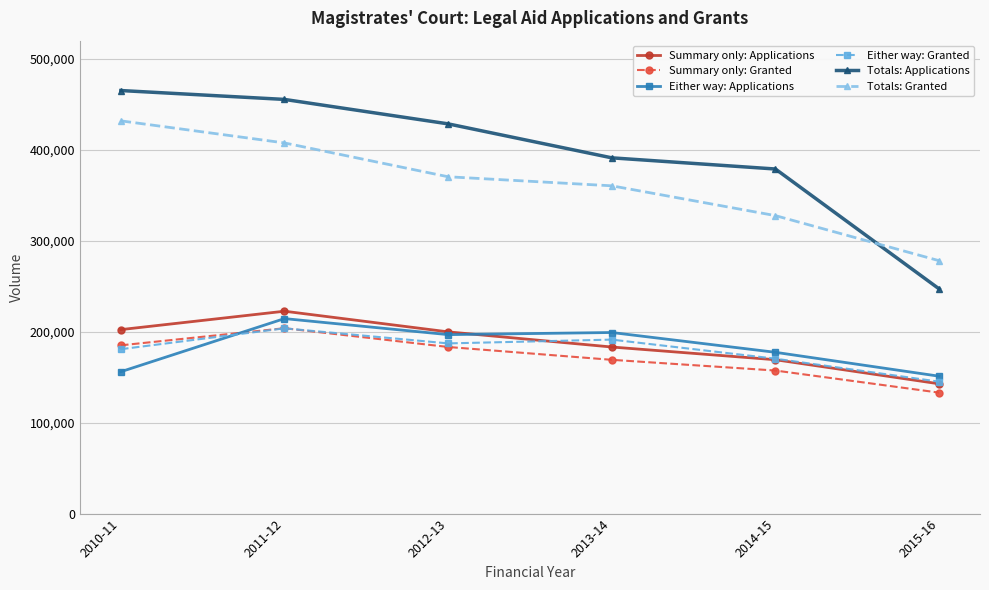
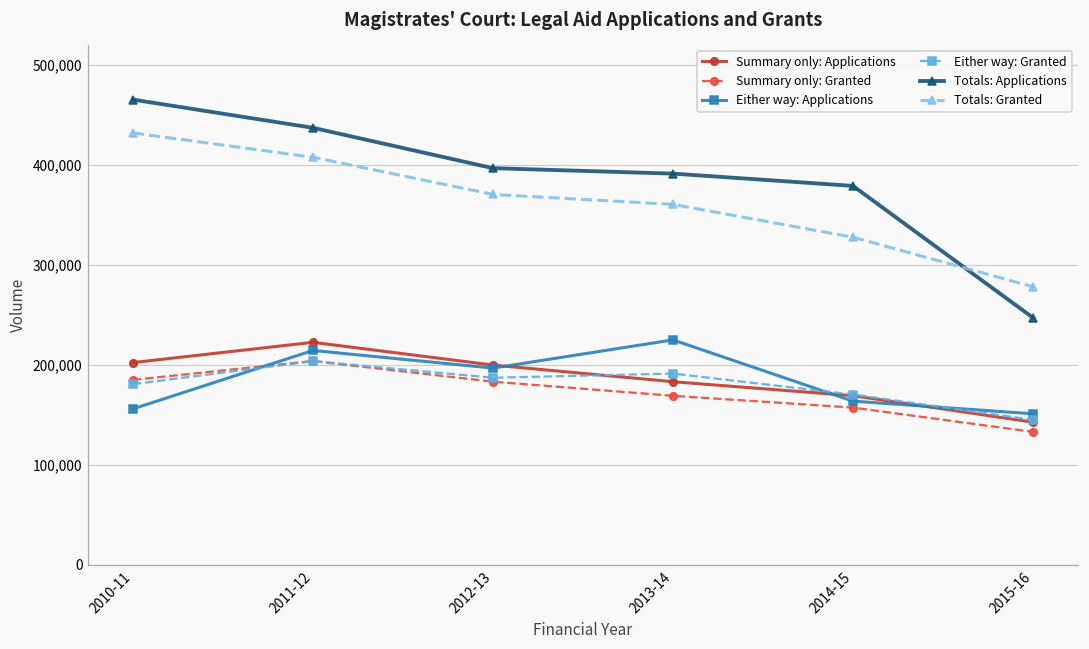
Totals: Applications, 2011-12: 460,000 -> 440,000
Totals: Applications, 2012-13: 430,000 -> 400,000
Either way: Applications, 2013-14: 200,000 -> 220,000
Either way: Applications, 2014-15: 180,000 -> 160,000
